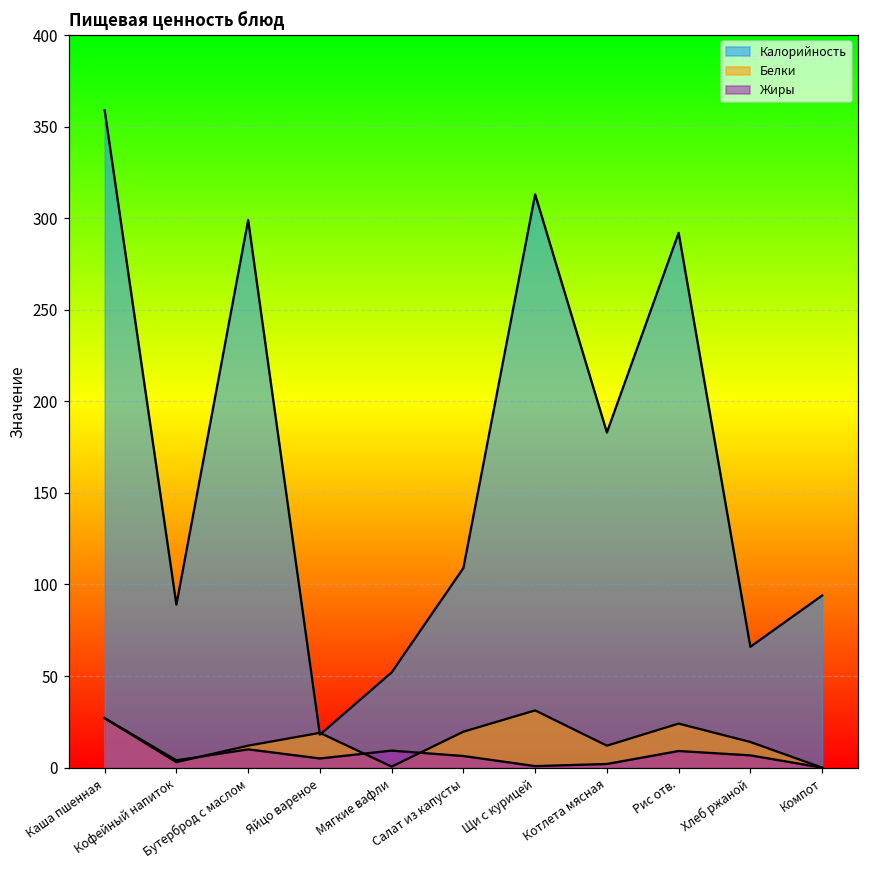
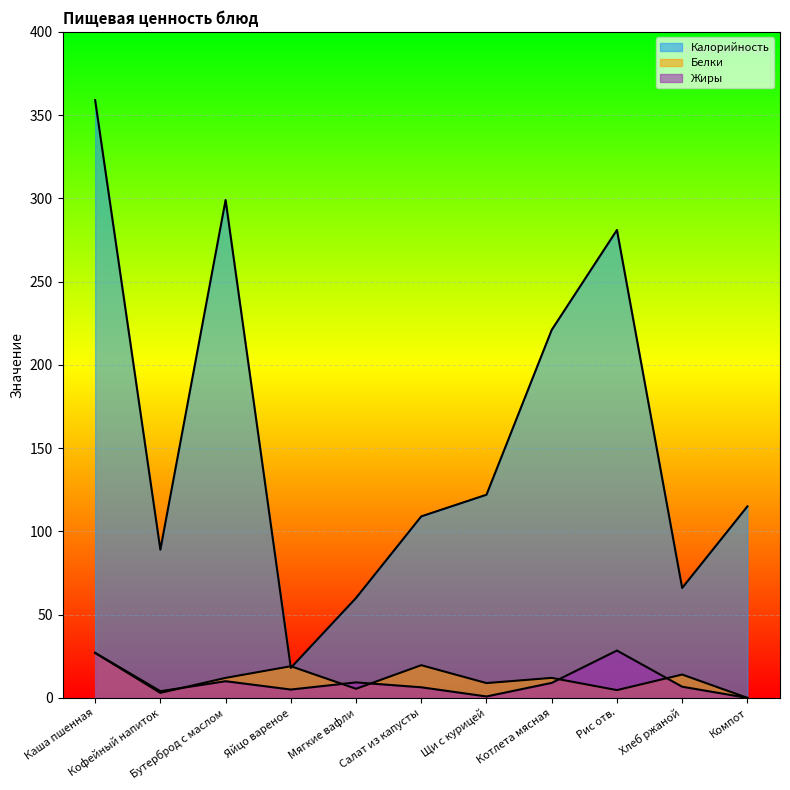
Калорийность, Мягкие вафли: 52 -> 60
Белки, Мягкие вафли: 1 -> 5
Калорийность, Щи с курицей: 313 -> 122
Белки, Щи с курицей: 31 -> 9
Калорийность, Котлета мясная: 183 -> 221
Жиры, Котлета мясная: 2 -> 9
Калорийность, Рис отв.: 292 -> 281
Белки, Рис отв.: 24 -> 5
Жиры, Рис отв.: 9 -> 28
Калорийность, Компот: 94 -> 115
